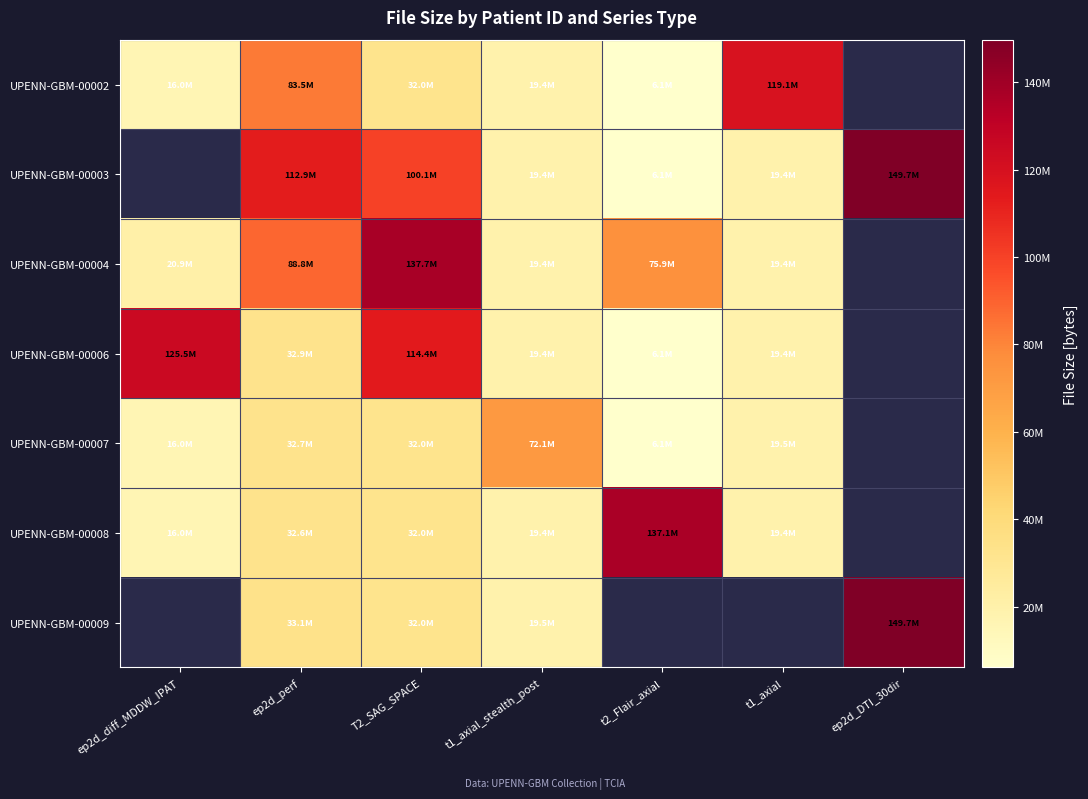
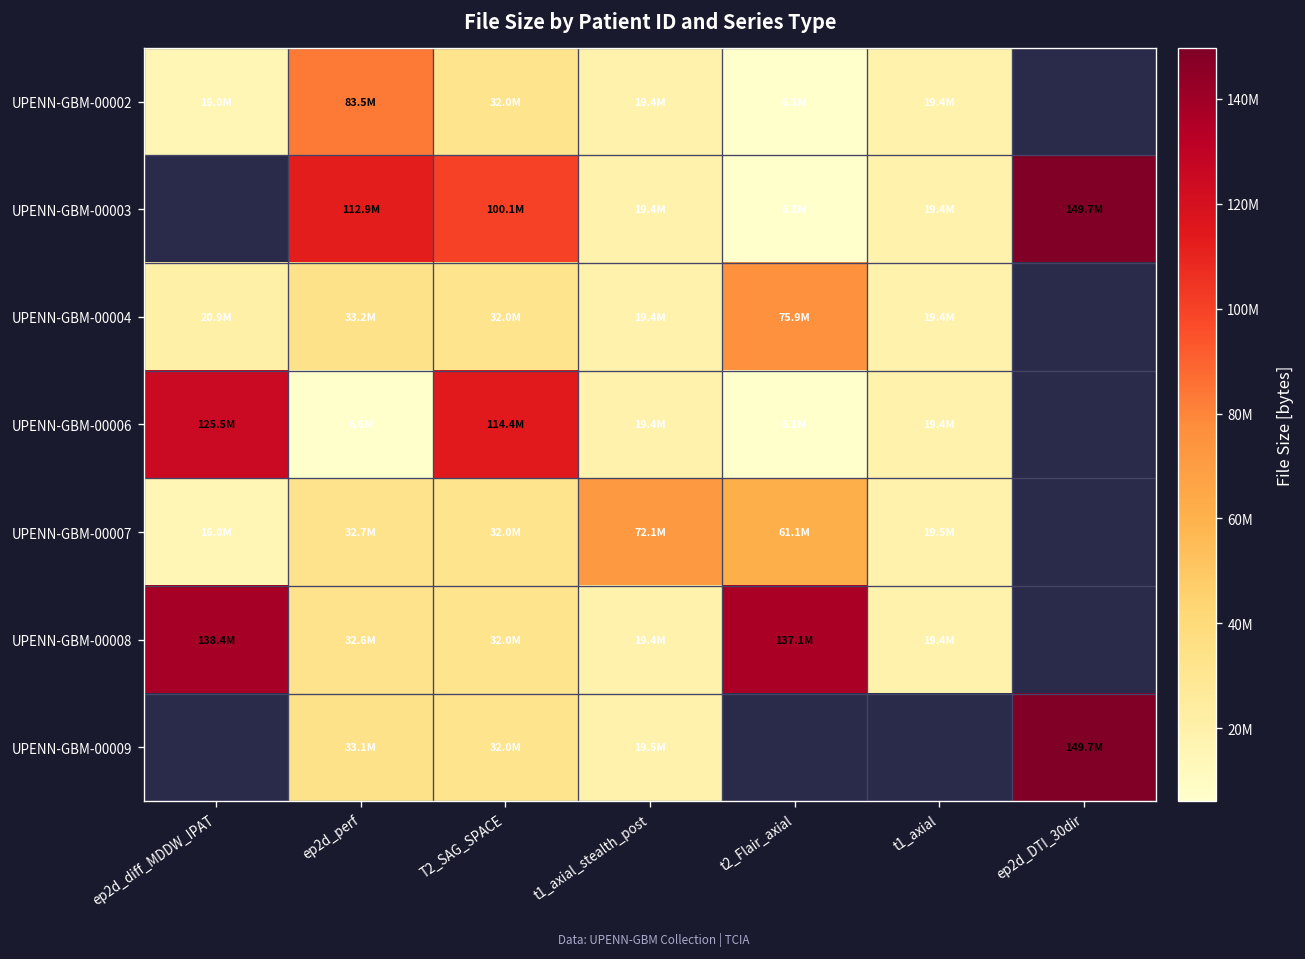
UPENN-GBM-00002, t1_axial: 119.1M -> 19.4M
UPENN-GBM-00004, ep2d_perf: 88.8M -> 33.2M
UPENN-GBM-00004, T2_SAG_SPACE: 137.7M -> 32.0M
UPENN-GBM-00006, ep2d_perf: 32.9M -> 6.6M
UPENN-GBM-00007, t2_Flair_axial: 6.1M -> 61.1M
UPENN-GBM-00008, ep2d_diff_MDDW_IPAT: 16.0M -> 138.4M
